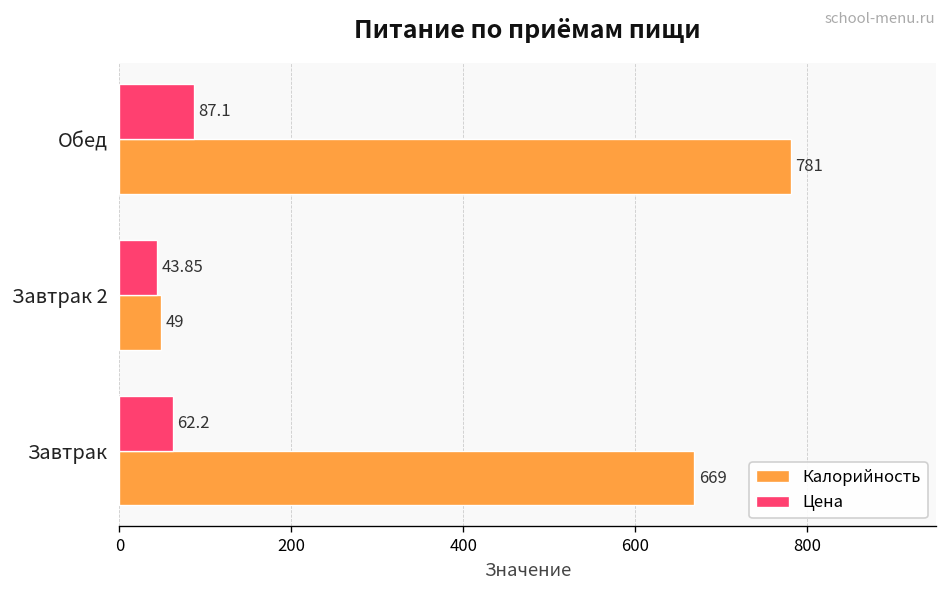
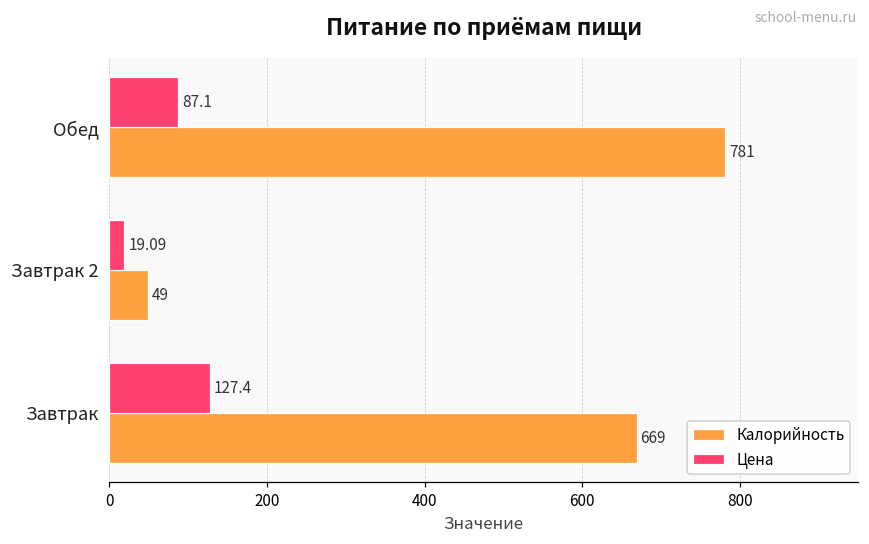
Цена, Завтрак 2: 43.85 -> 19.09
Цена, Завтрак: 62.2 -> 127.4
